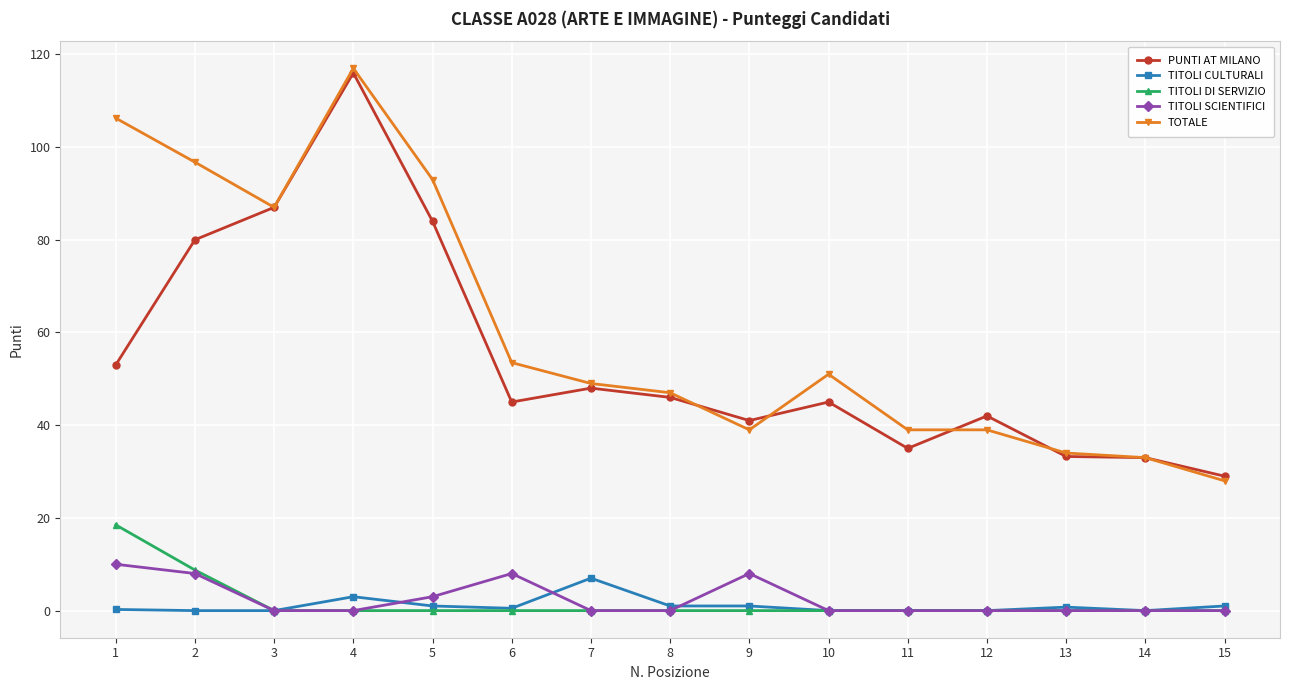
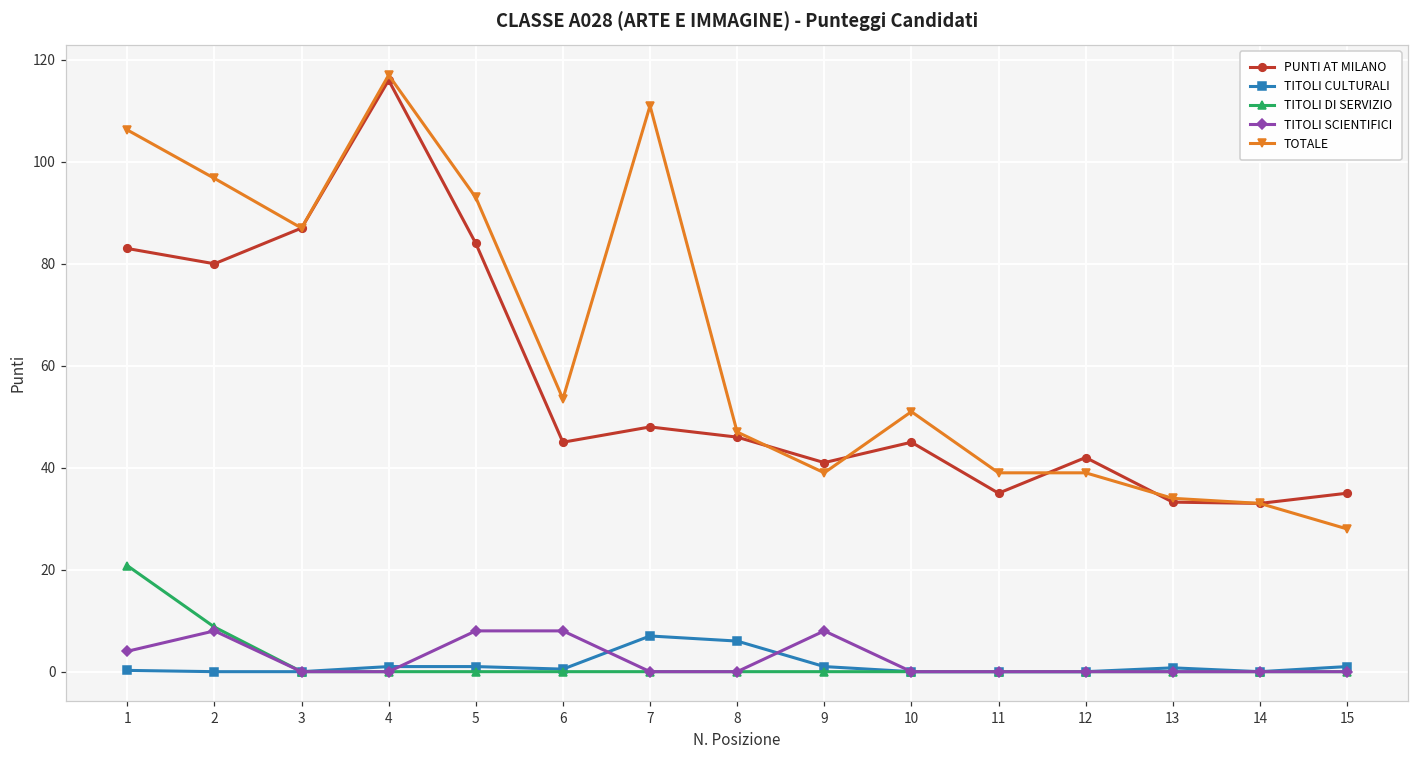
PUNTI AT MILANO, 1: 53 -> 83
TITOLI DI SERVIZIO, 1: 19 -> 21
TITOLI SCIENTIFICI, 1: 10 -> 4
TITOLI CULTURALI, 4: 3 -> 1
TITOLI SCIENTIFICI, 5: 3 -> 8
TOTALE, 7: 49 -> 111
TITOLI CULTURALI, 8: 1 -> 6
PUNTI AT MILANO, 15: 29 -> 35
